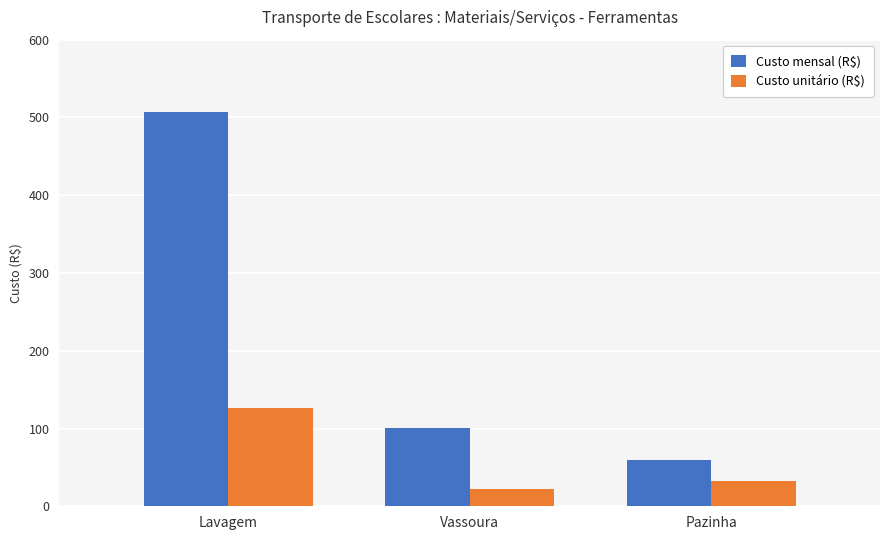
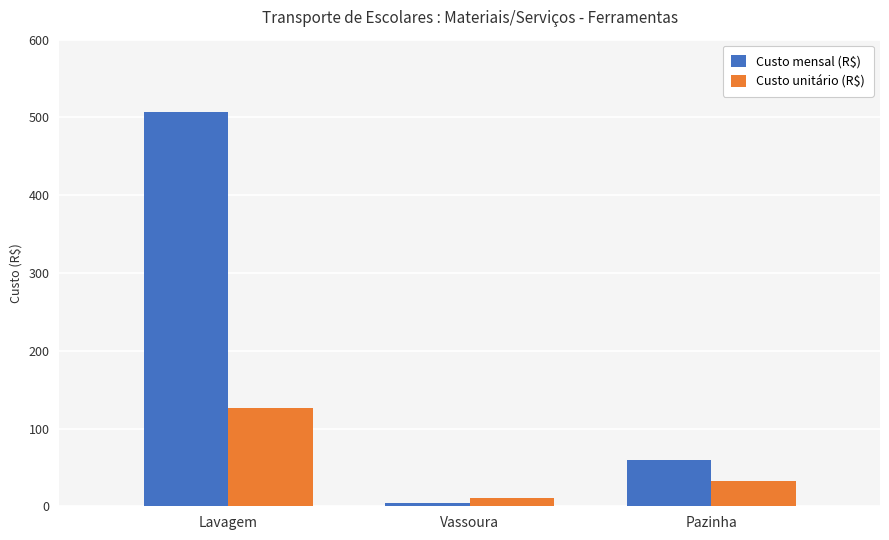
Custo mensal (R$), Vassoura: 100 -> 0
Custo unitário (R$), Vassoura: 20 -> 10
